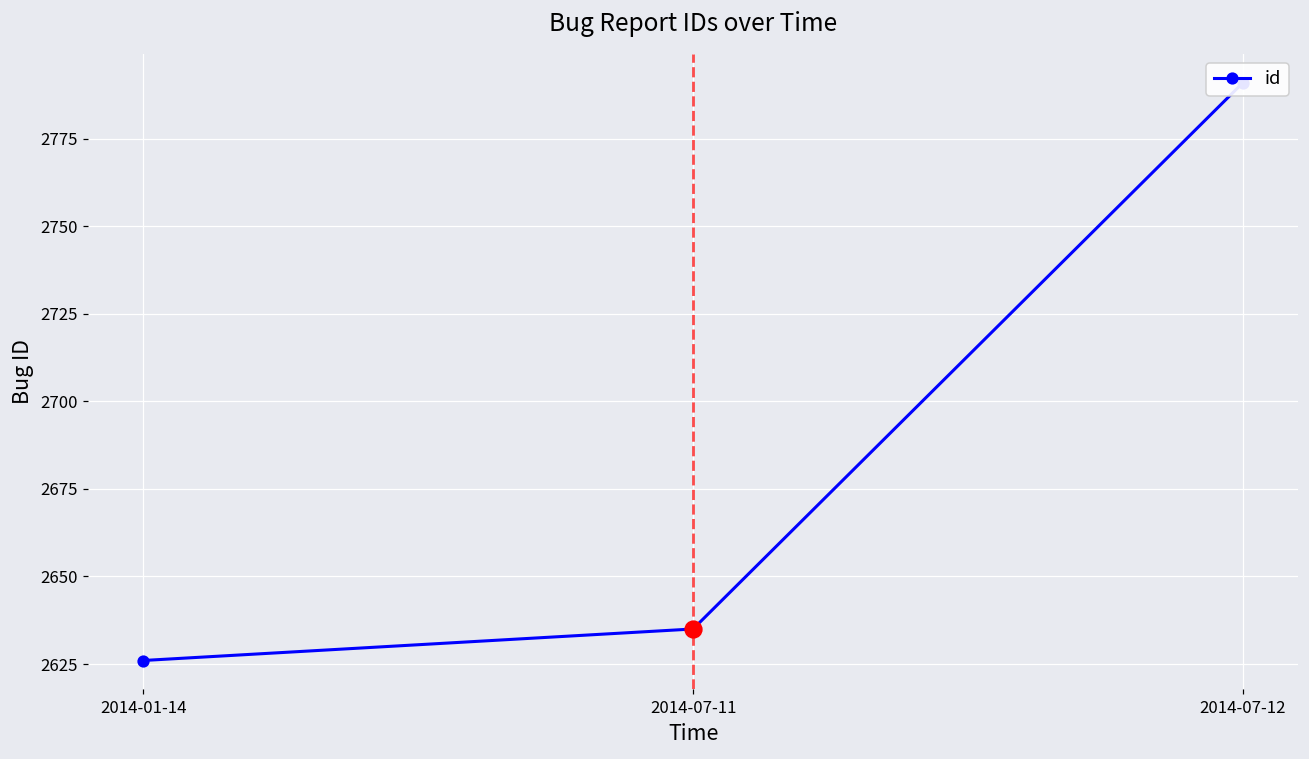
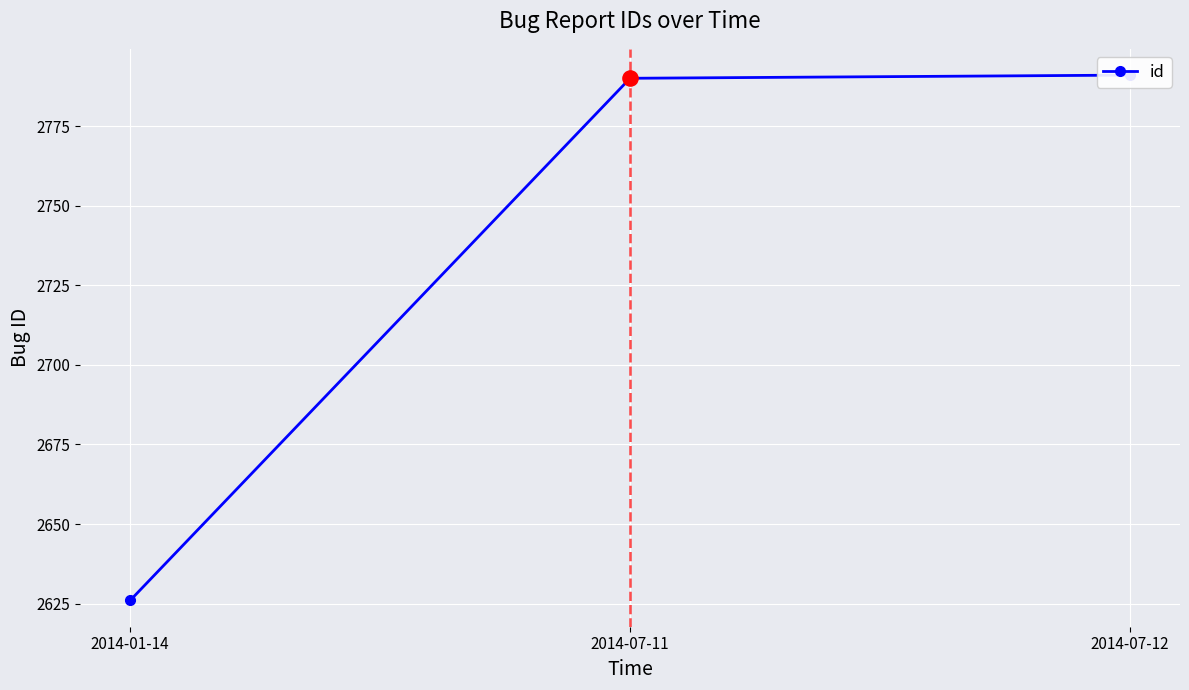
id, 2014-07-11: 2635 -> 2790
